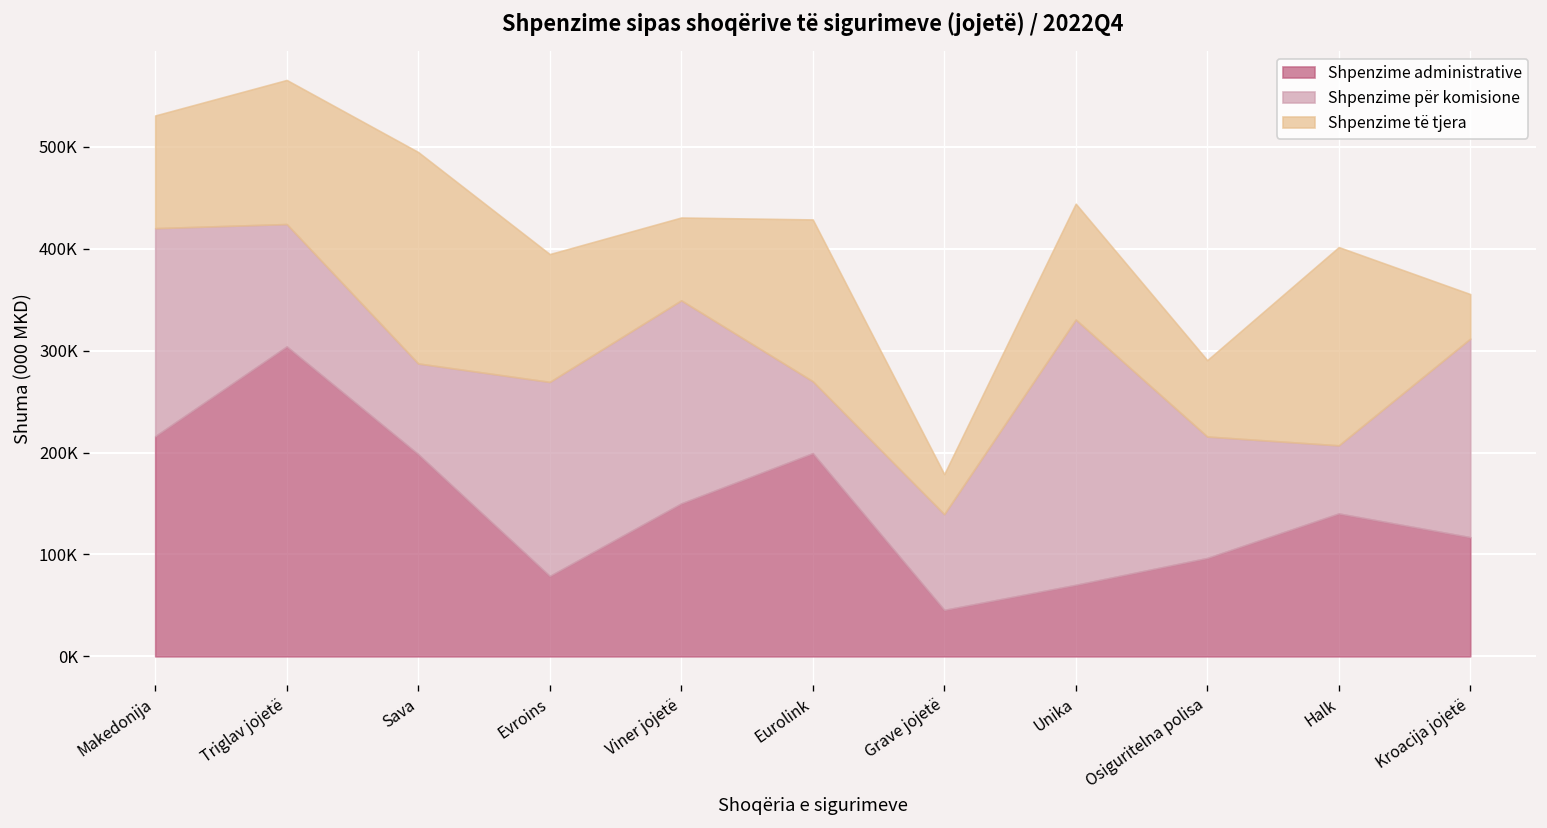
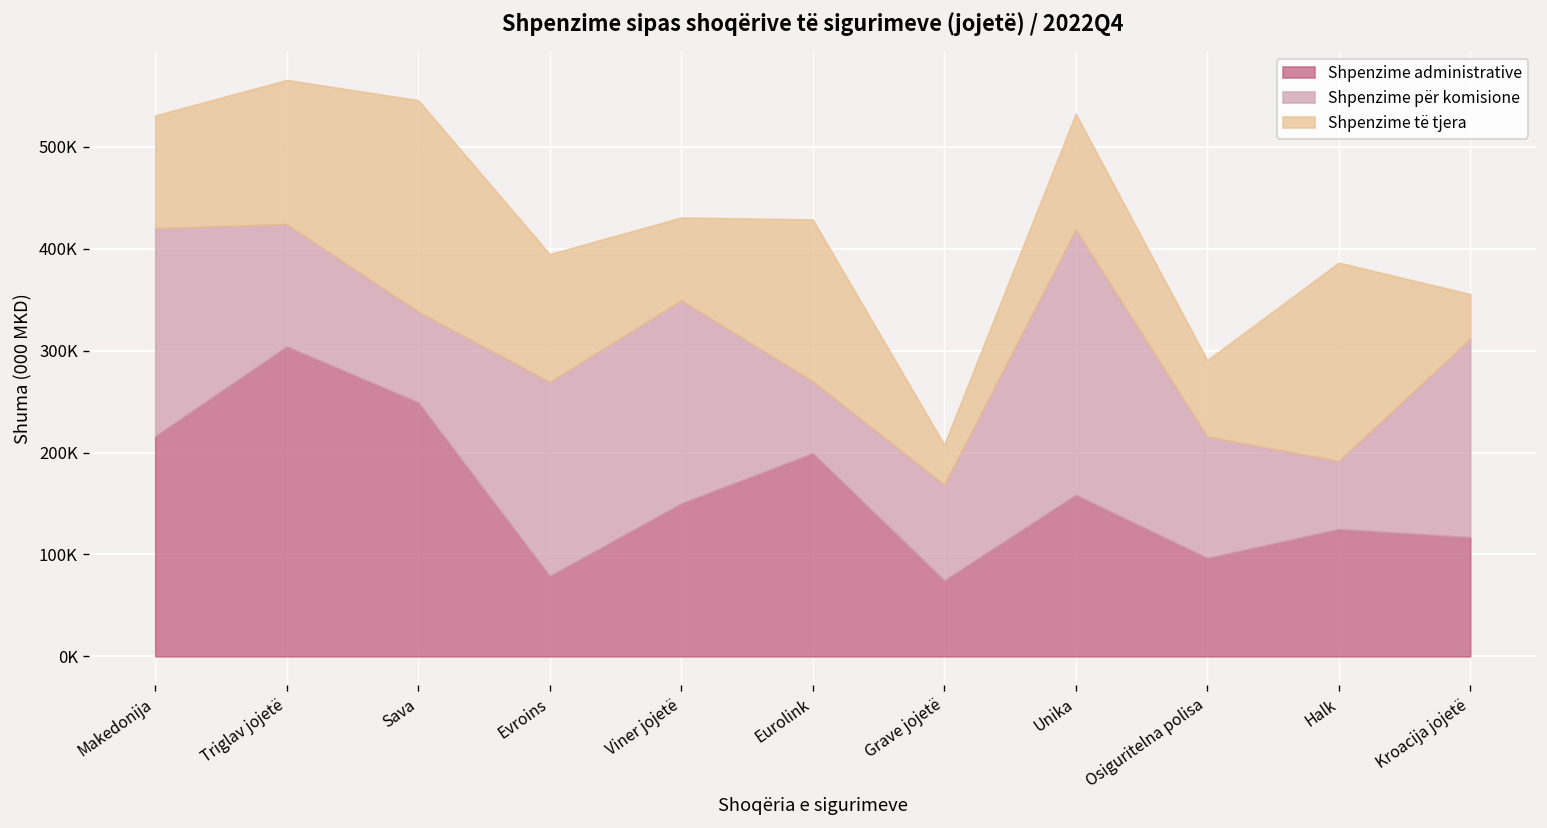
Shpenzime administrative, Sava: 200000 -> 250000
Shpenzime administrative, Grave jojetë: 50000 -> 70000
Shpenzime administrative, Unika: 70000 -> 160000
Shpenzime administrative, Halk: 140000 -> 120000
